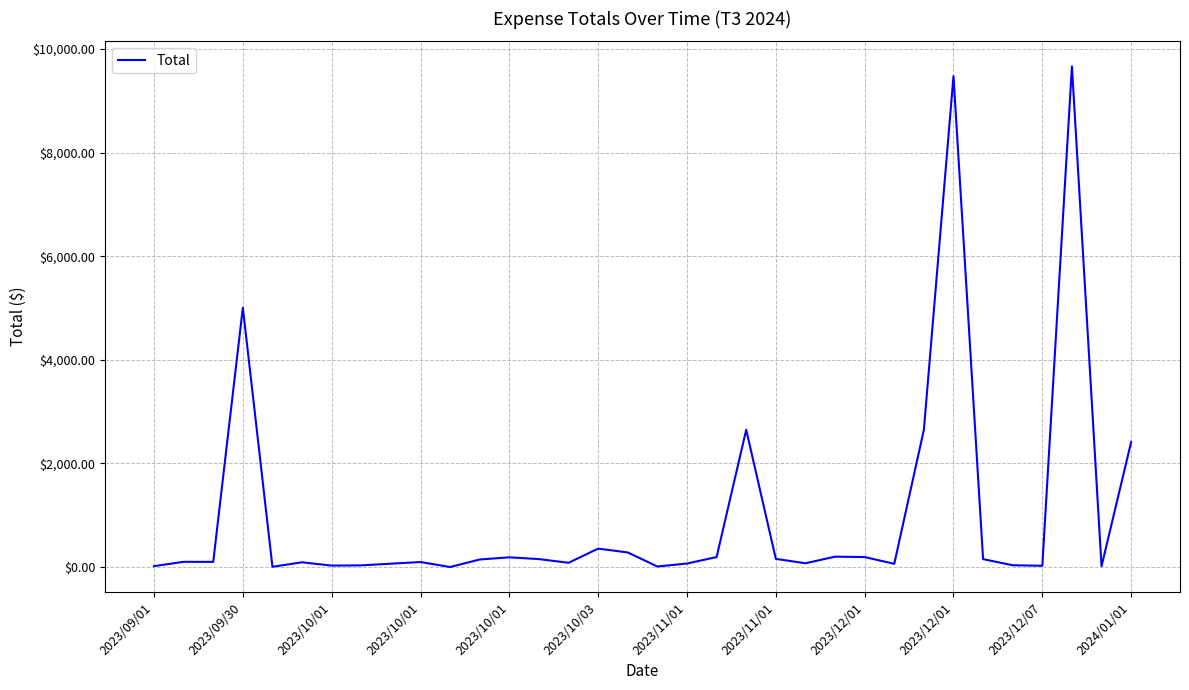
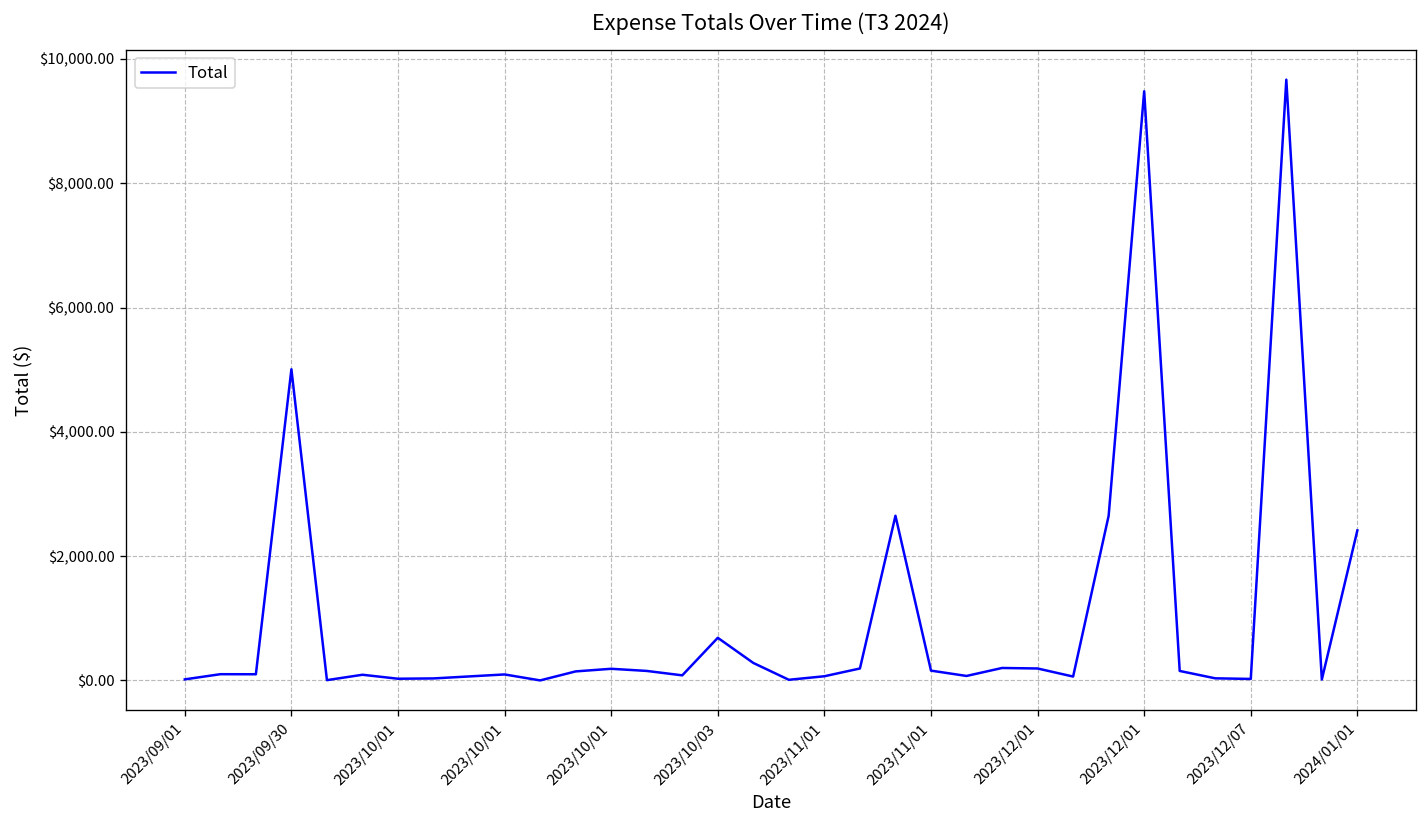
2023/10/03: $400 -> $700
